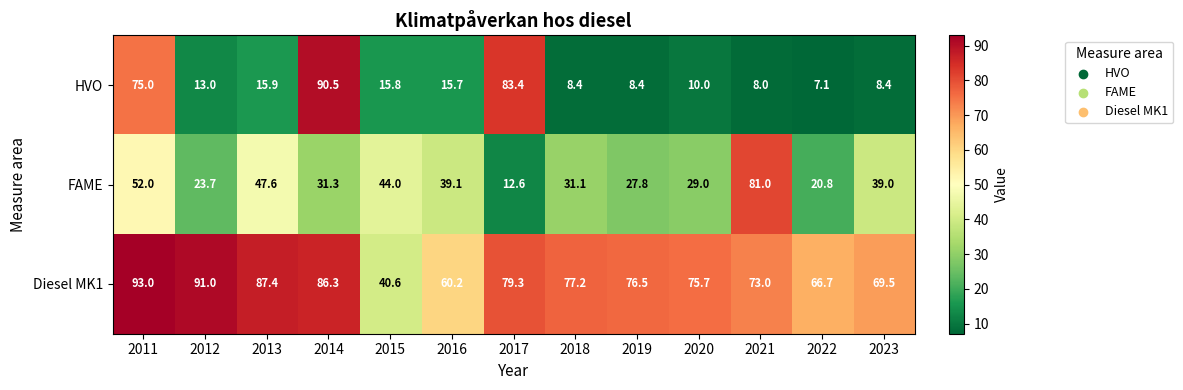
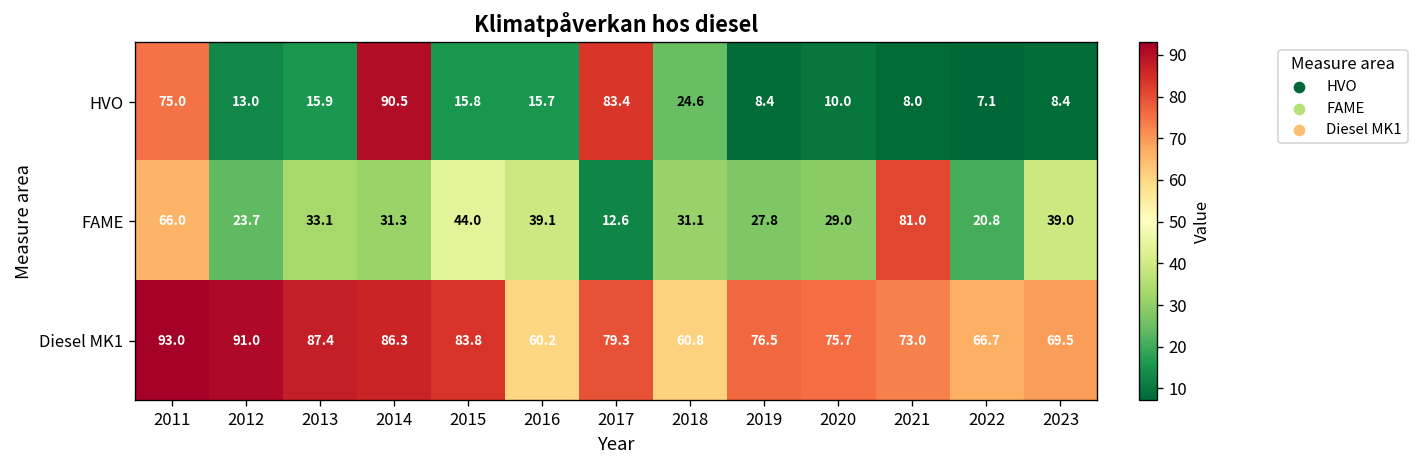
HVO, 2018: 8.4 -> 24.6
FAME, 2011: 52.0 -> 66.0
FAME, 2013: 47.6 -> 33.1
Diesel MK1, 2015: 40.6 -> 83.8
Diesel MK1, 2018: 77.2 -> 60.8
